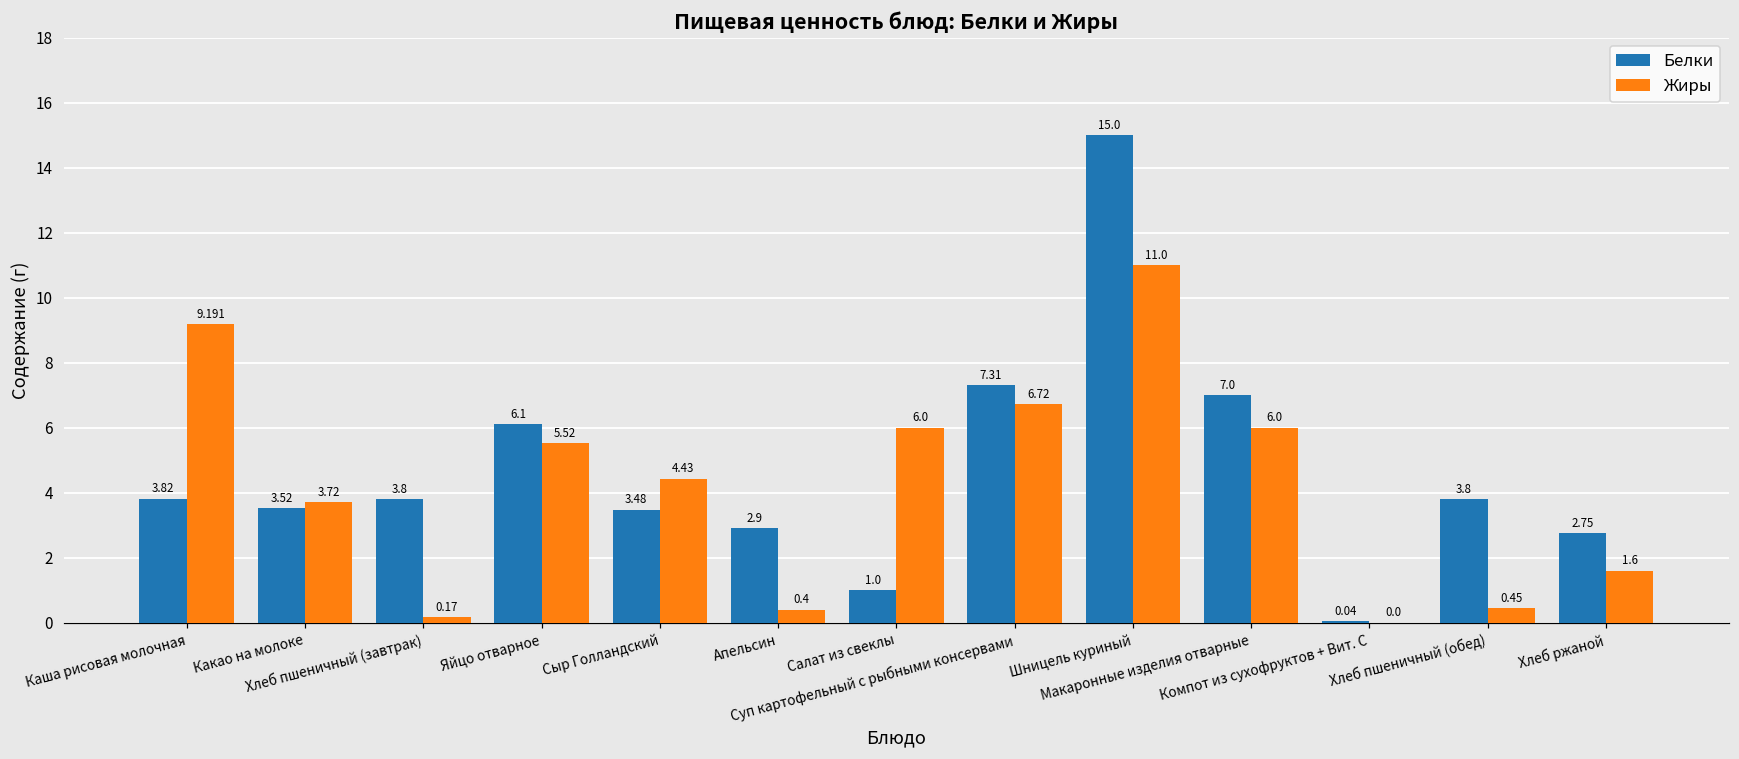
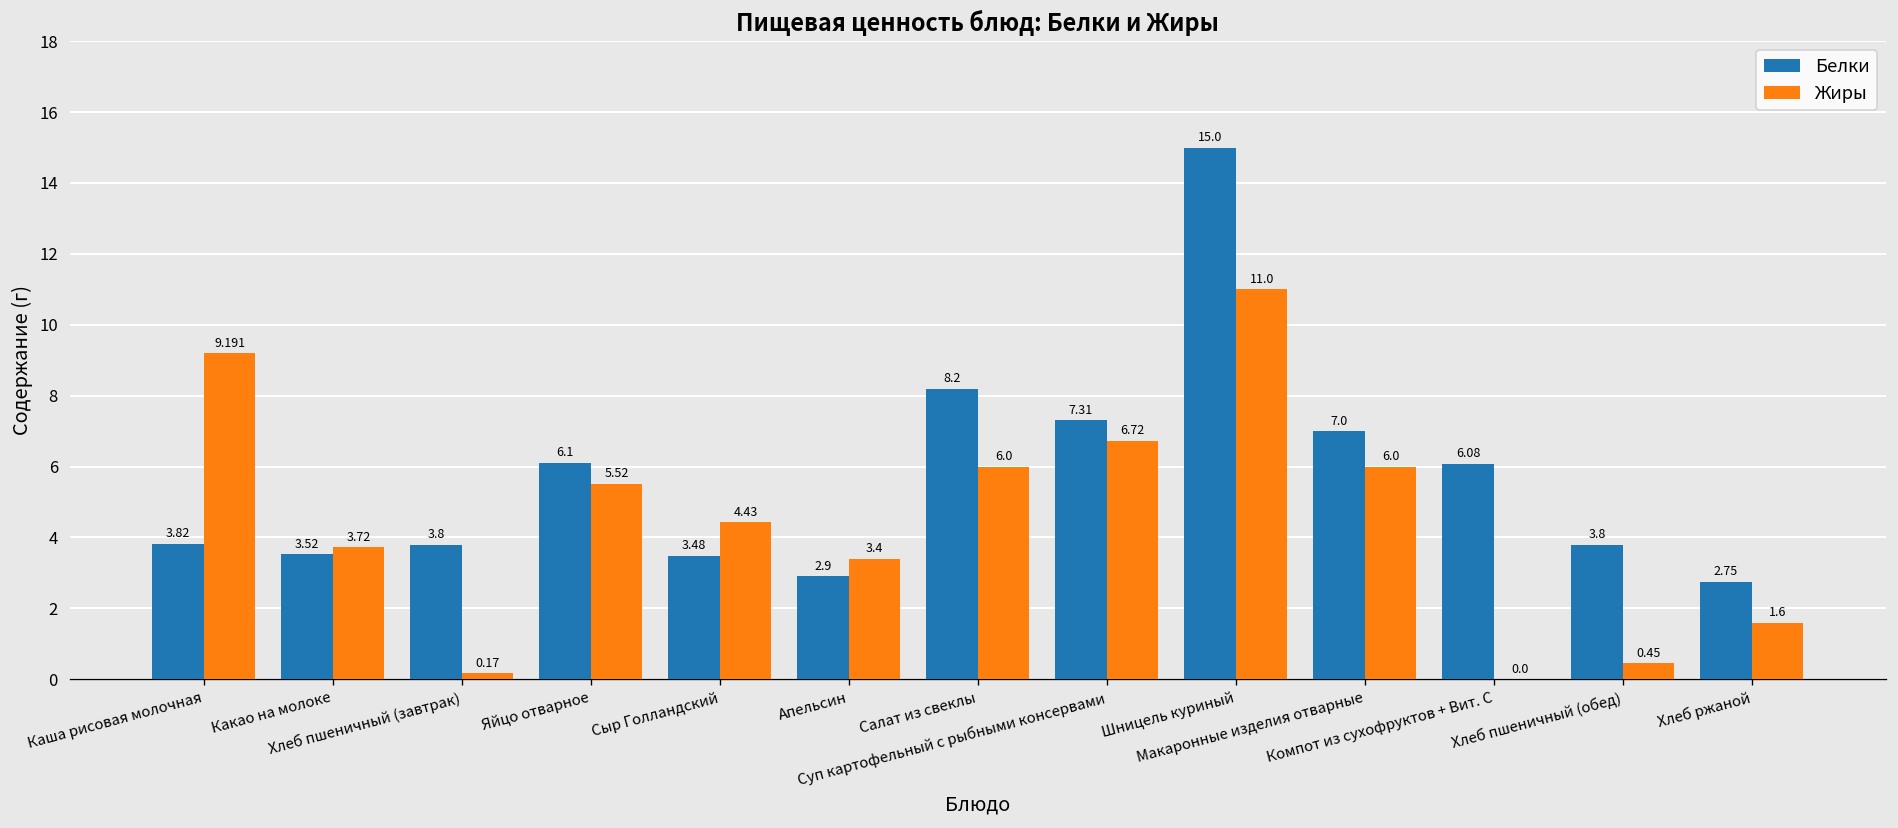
Жиры, Апельсин: 0.4 -> 3.4
Белки, Салат из свеклы: 1.0 -> 8.2
Белки, Компот из сухофруктов + Вит. С: 0.04 -> 6.08
